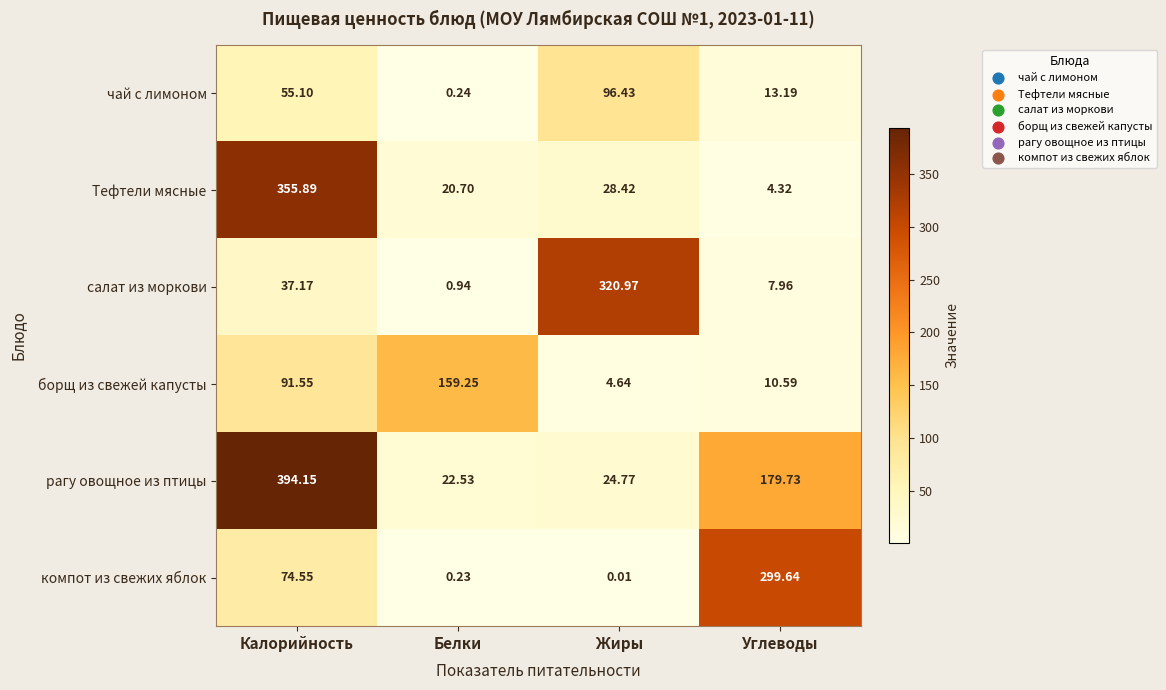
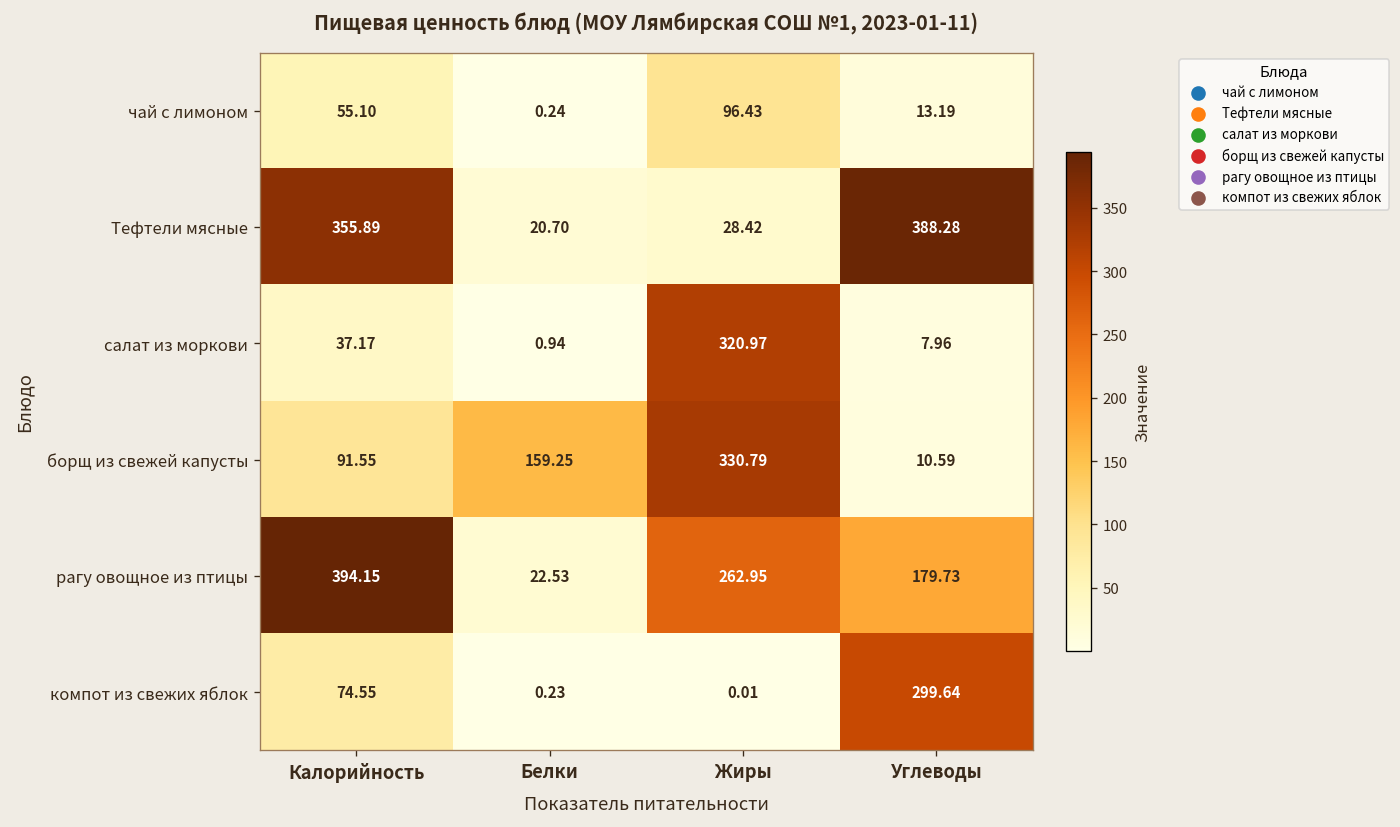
Тефтели мясные, Углеводы: 4.32 -> 388.28
борщ из свежей капусты, Жиры: 4.64 -> 330.79
рагу овощное из птицы, Жиры: 24.77 -> 262.95
